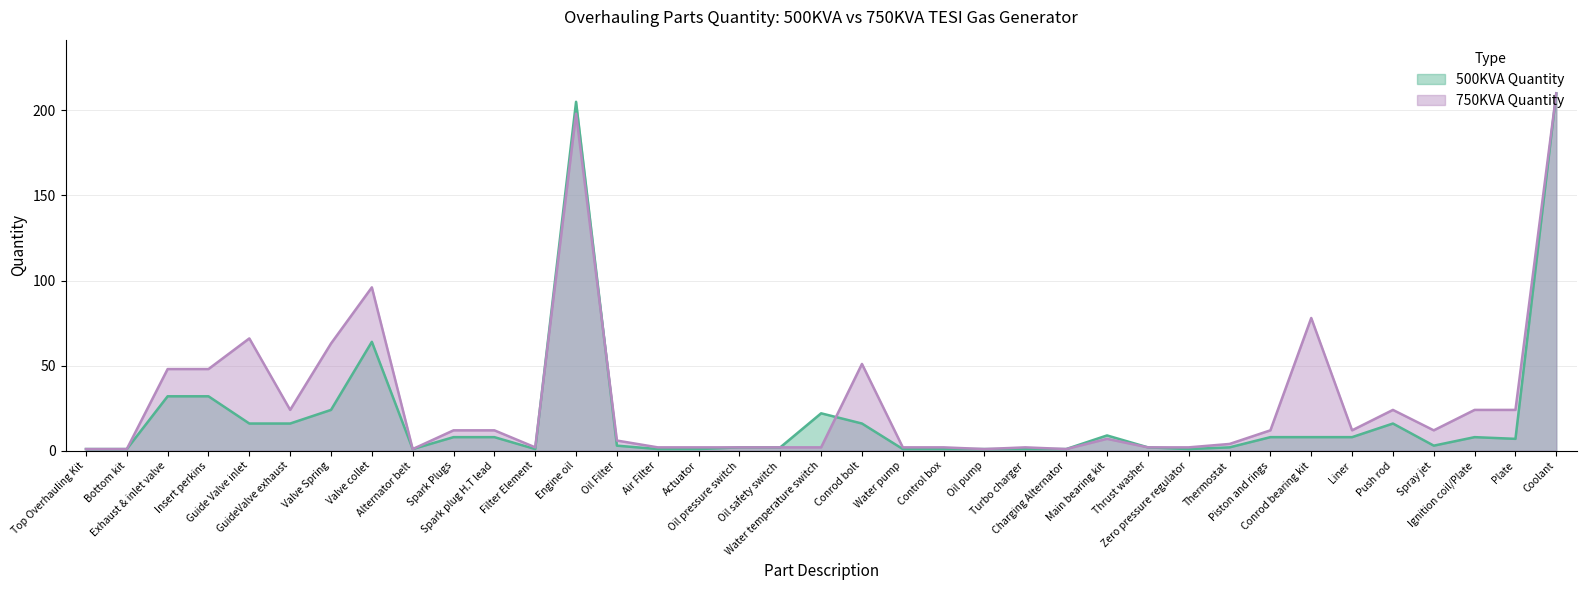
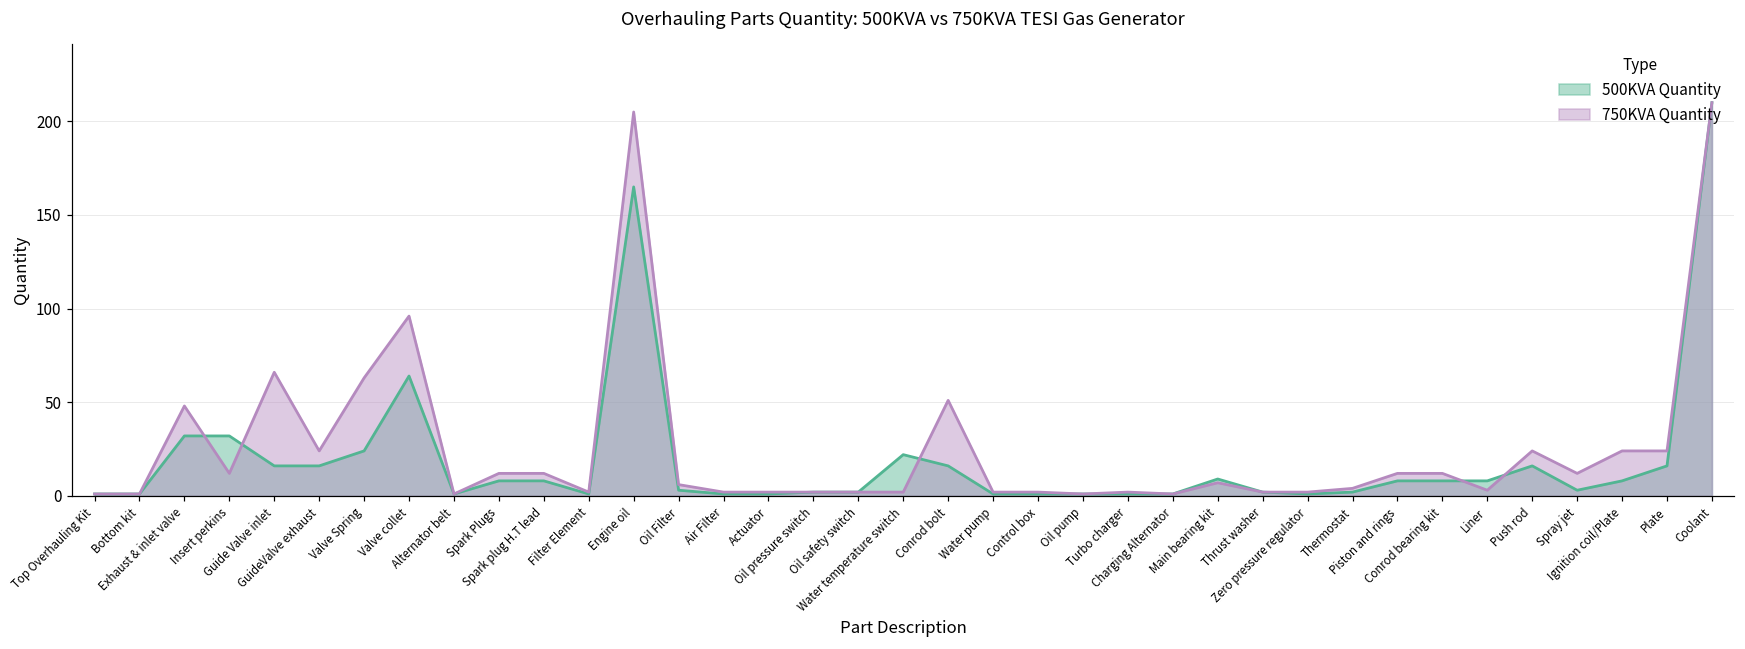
750KVA Quantity, Insert perkins: 48 -> 12
500KVA Quantity, Engine oil: 205 -> 165
750KVA Quantity, Engine oil: 198 -> 205
750KVA Quantity, Conrod bearing kit: 78 -> 12
750KVA Quantity, Liner: 12 -> 3
500KVA Quantity, Plate: 7 -> 16
